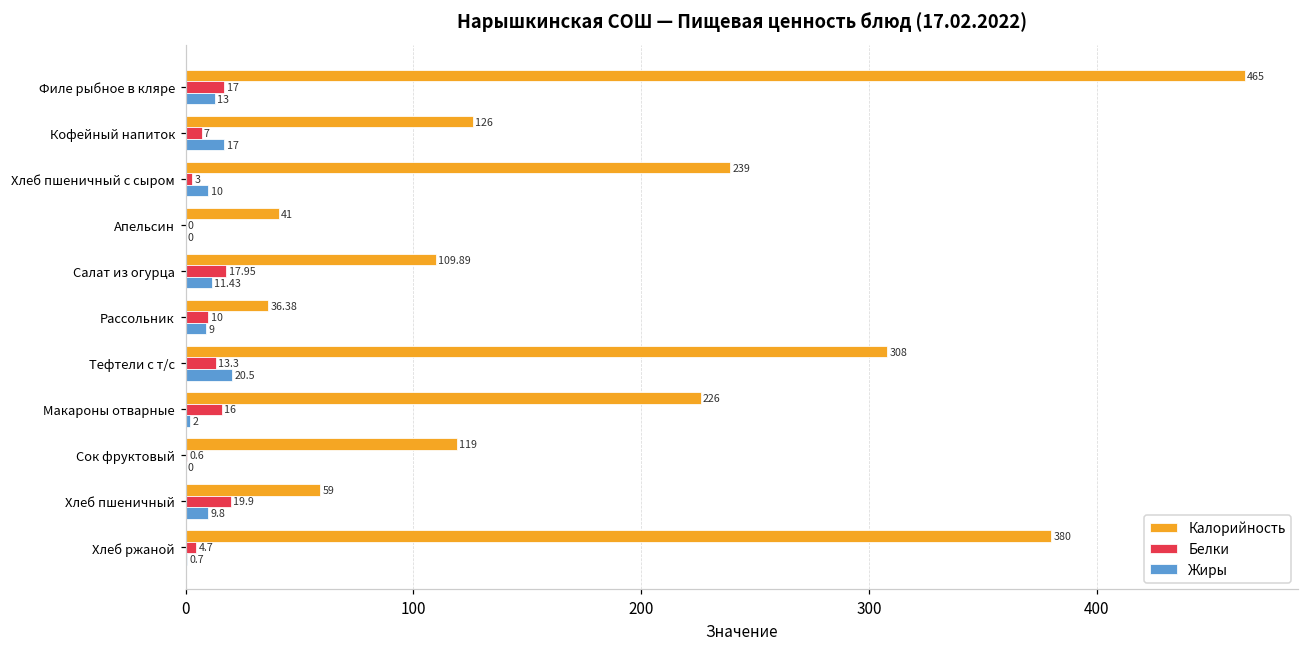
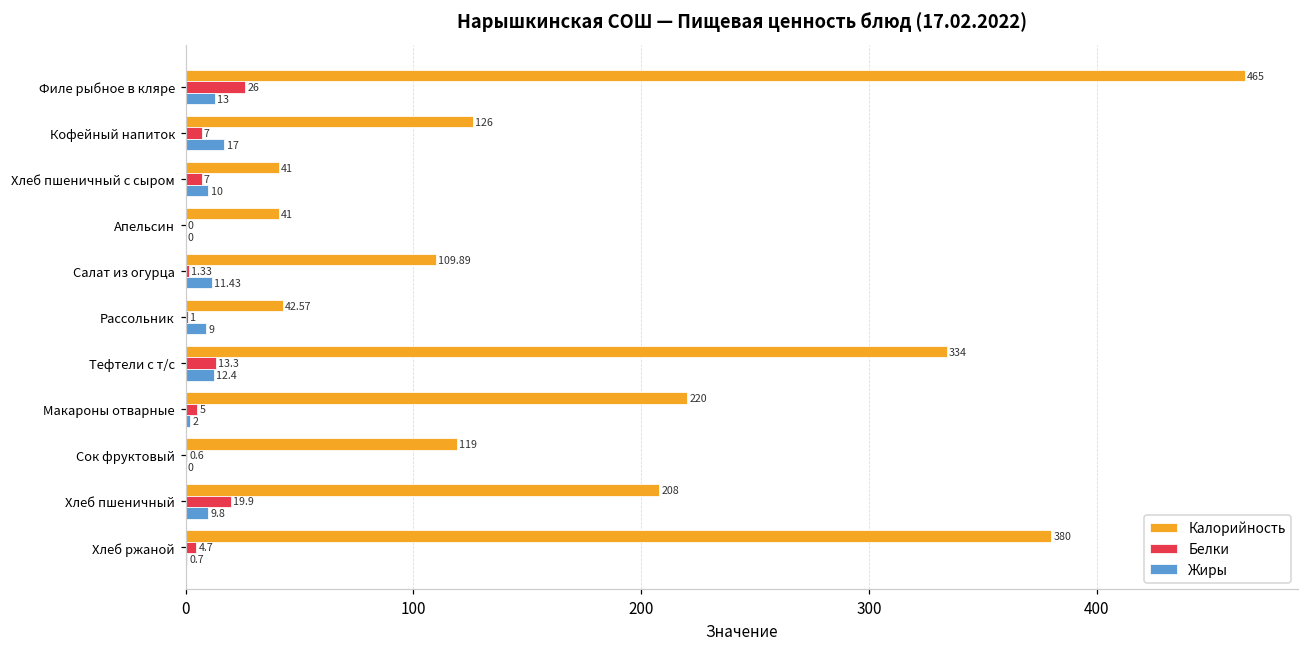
Белки, Филе рыбное в кляре: 17 -> 26
Калорийность, Хлеб пшеничный с сыром: 239 -> 41
Белки, Хлеб пшеничный с сыром: 3 -> 7
Белки, Салат из огурца: 17.95 -> 1.33
Калорийность, Рассольник: 36.38 -> 42.57
Белки, Рассольник: 10 -> 1
Калорийность, Тефтели с т/с: 308 -> 334
Жиры, Тефтели с т/с: 20.5 -> 12.4
Калорийность, Макароны отварные: 226 -> 220
Белки, Макароны отварные: 16 -> 5
Калорийность, Хлеб пшеничный: 59 -> 208
